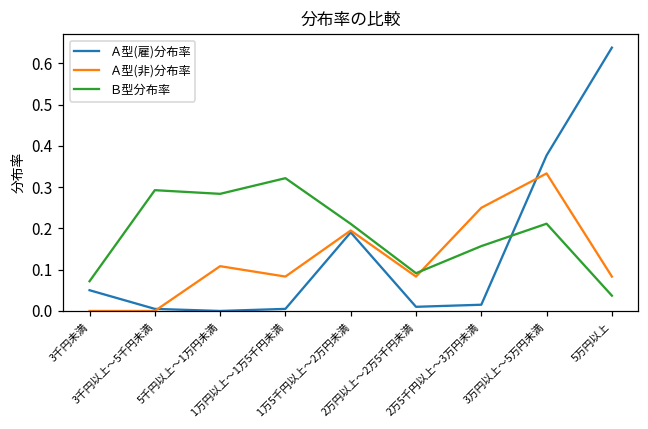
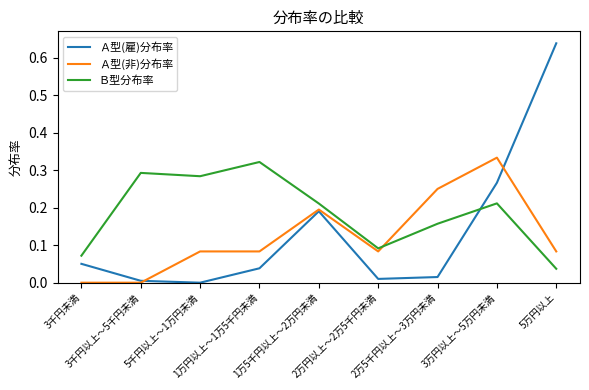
Ａ型(非)分布率, 5千円以上～1万円未満: 0.11 -> 0.08
Ａ型(雇)分布率, 1万円以上～1万5千円未満: 0.01 -> 0.04
Ａ型(雇)分布率, 3万円以上～5万円未満: 0.38 -> 0.27
